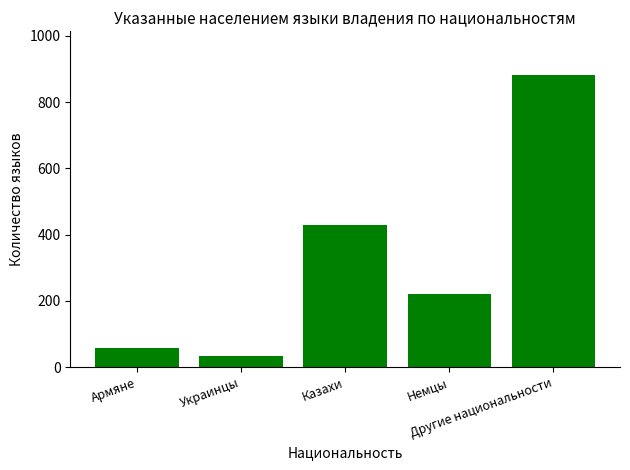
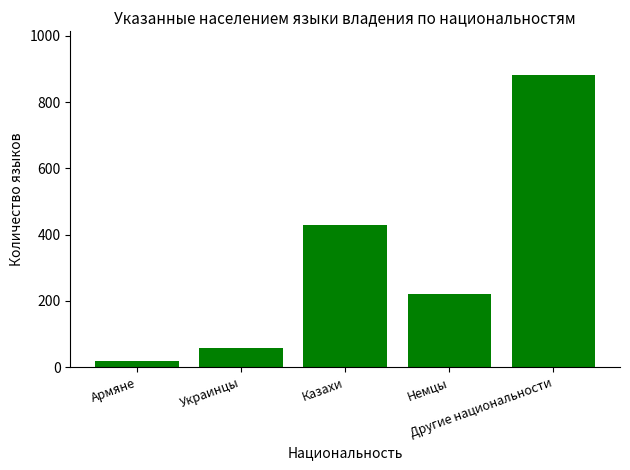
Армяне: 60 -> 20
Украинцы: 30 -> 60
